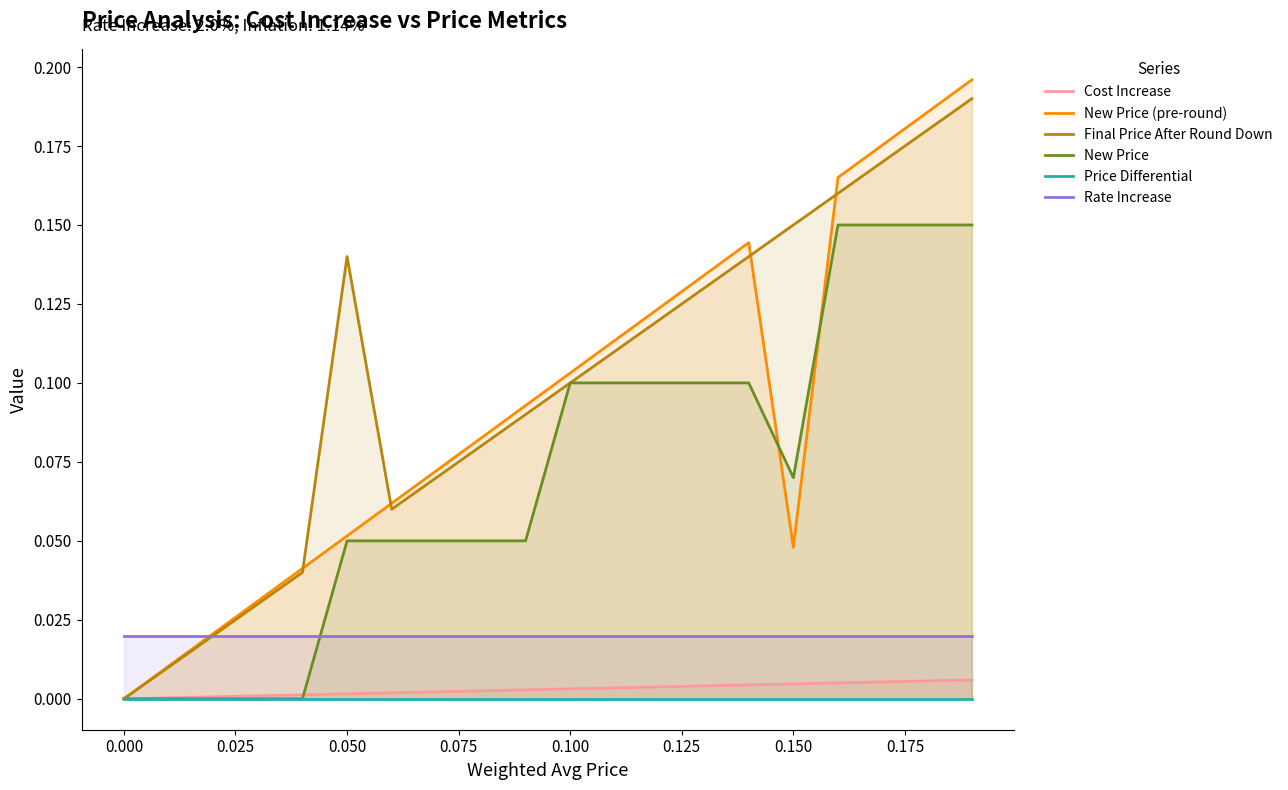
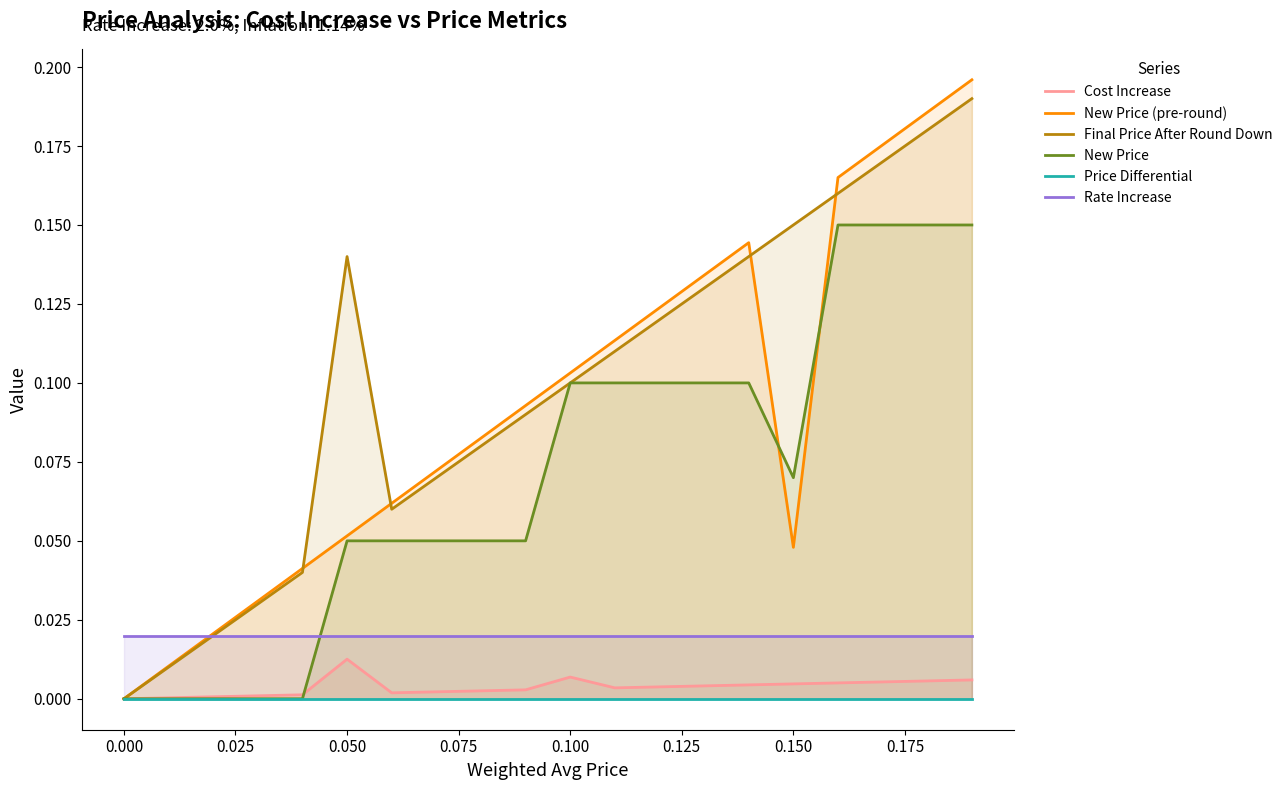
Cost Increase, 0.050: 0.002 -> 0.013
Cost Increase, 0.100: 0.003 -> 0.007
